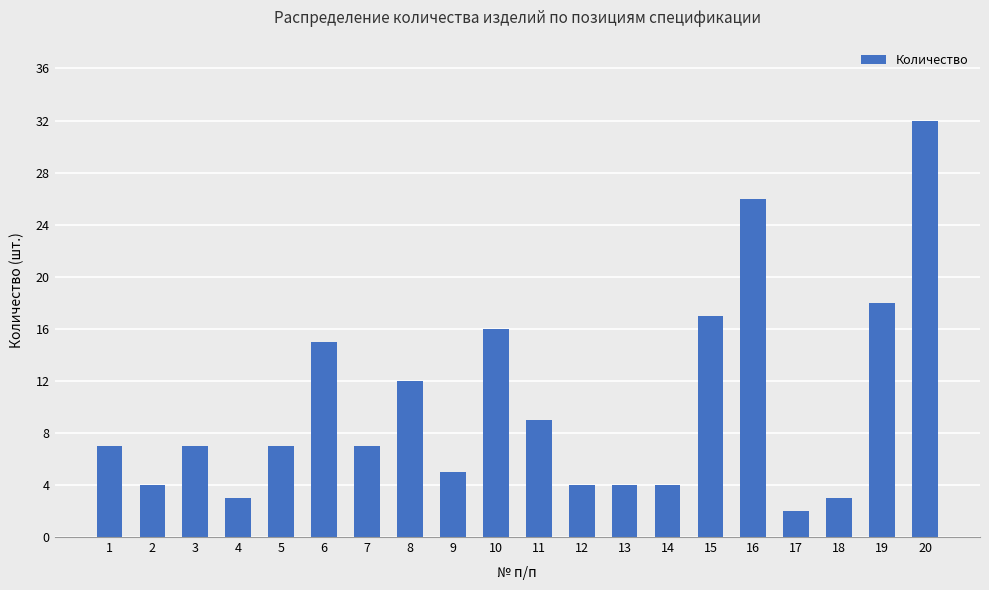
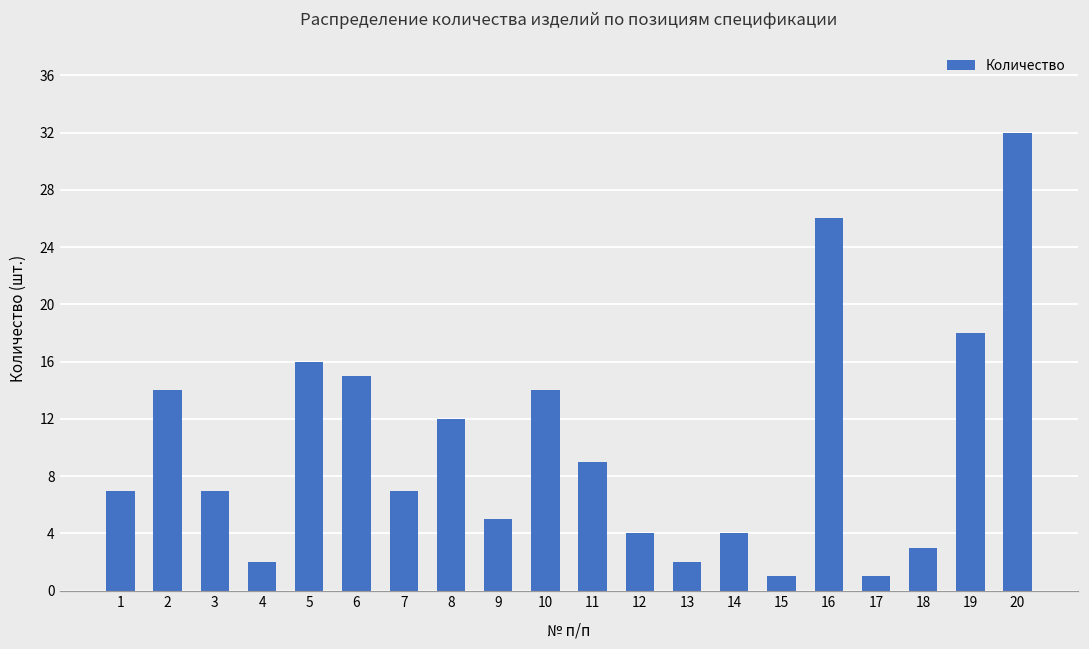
2: 4 -> 14
4: 3 -> 2
5: 7 -> 16
10: 16 -> 14
13: 4 -> 2
15: 17 -> 1
17: 2 -> 1
